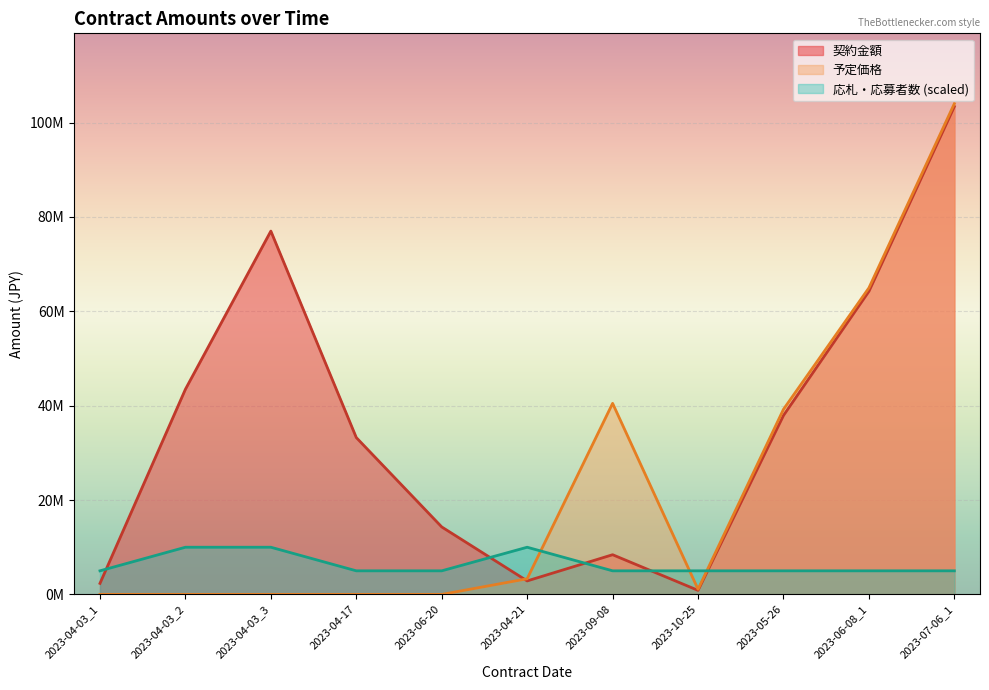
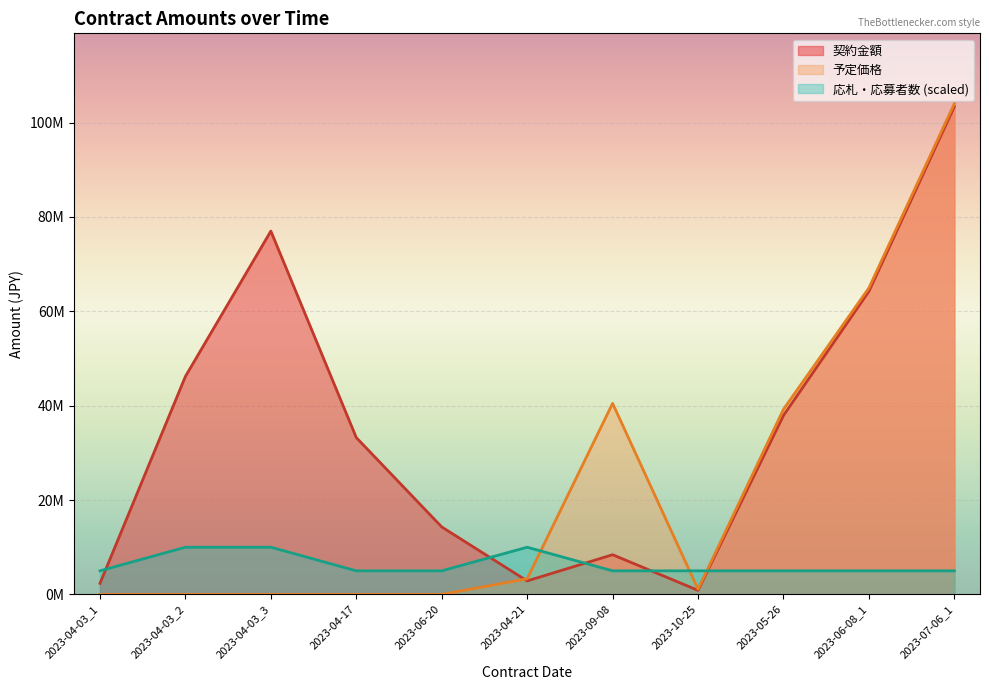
契約金額, 2023-04-03_2: 43000000 -> 46000000
